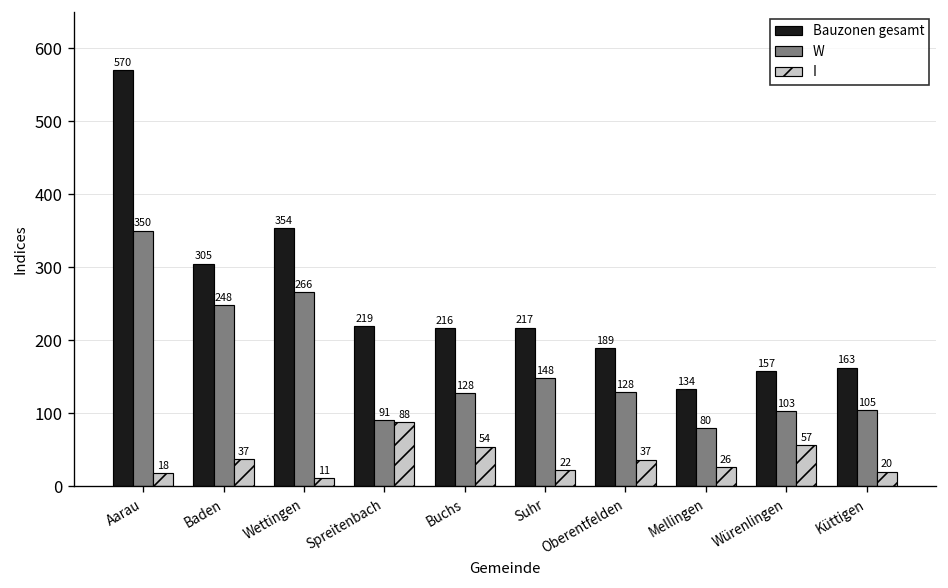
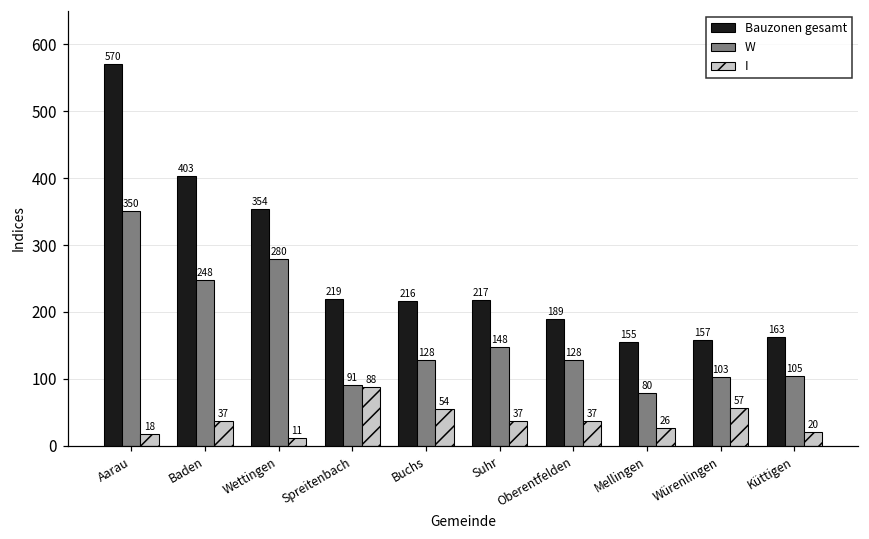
Bauzonen gesamt, Baden: 305 -> 403
W, Wettingen: 266 -> 280
I, Suhr: 22 -> 37
Bauzonen gesamt, Mellingen: 134 -> 155
